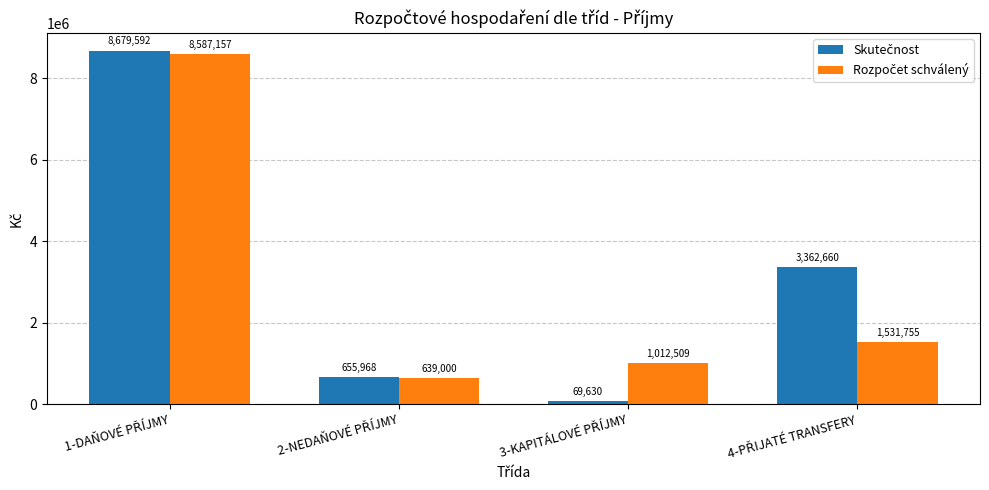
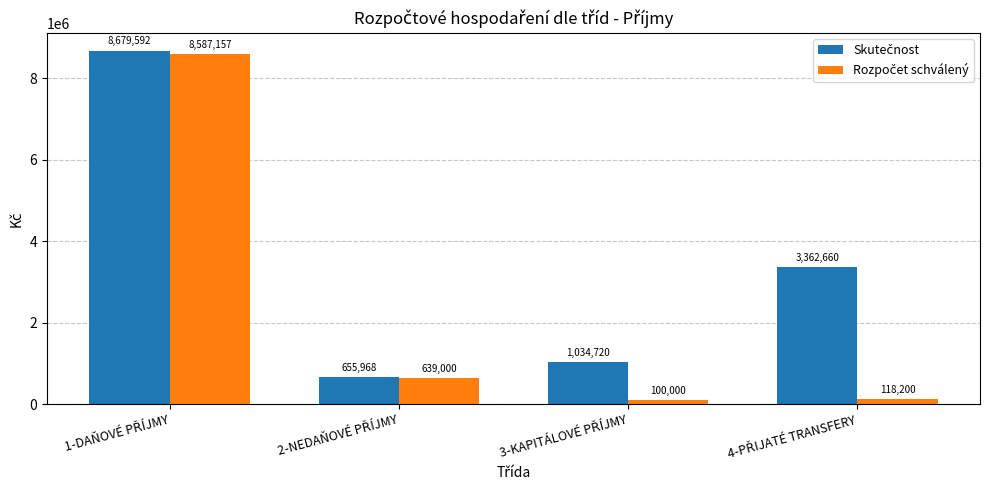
Skutečnost, 3-KAPITÁLOVÉ PŘÍJMY: 69,630 -> 1,034,720
Rozpočet schválený, 3-KAPITÁLOVÉ PŘÍJMY: 1,012,509 -> 100,000
Rozpočet schválený, 4-PŘIJATÉ TRANSFERY: 1,531,755 -> 118,200
